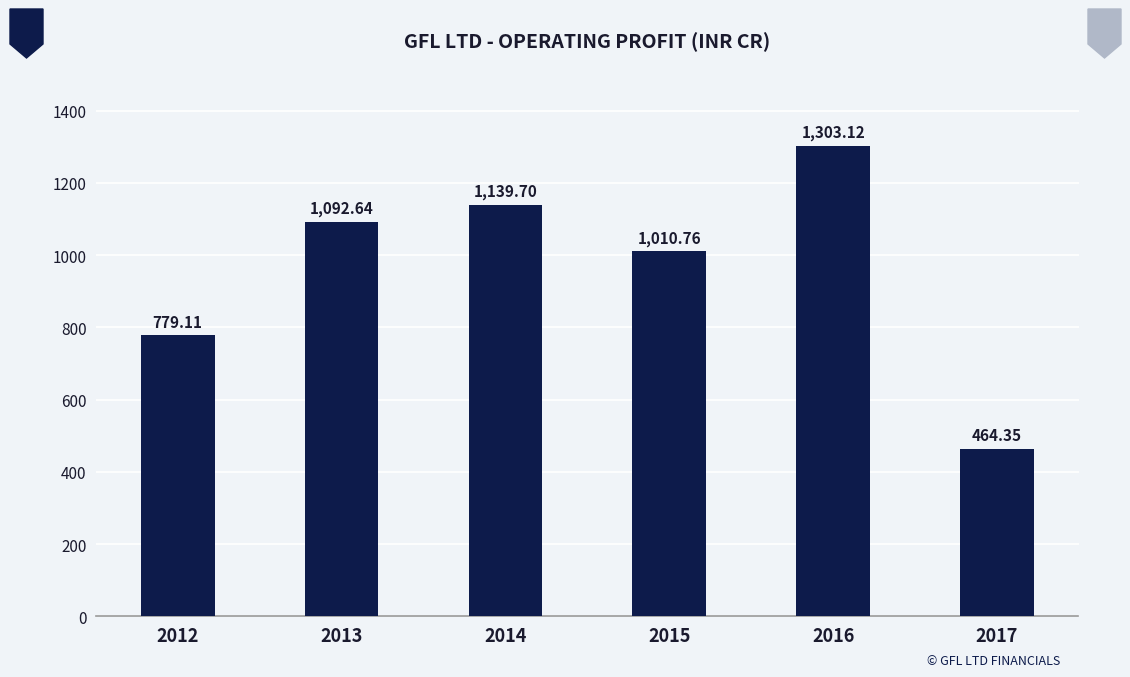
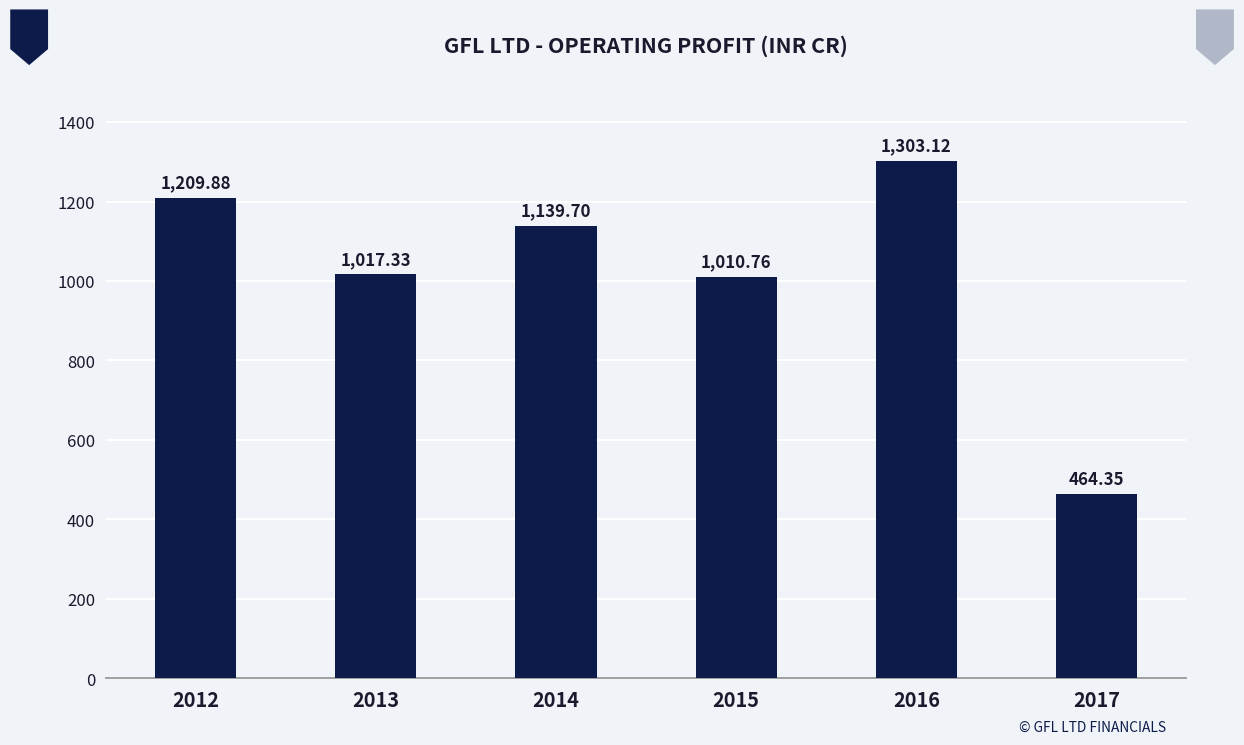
2012: 779.11 -> 1,209.88
2013: 1,092.64 -> 1,017.33
